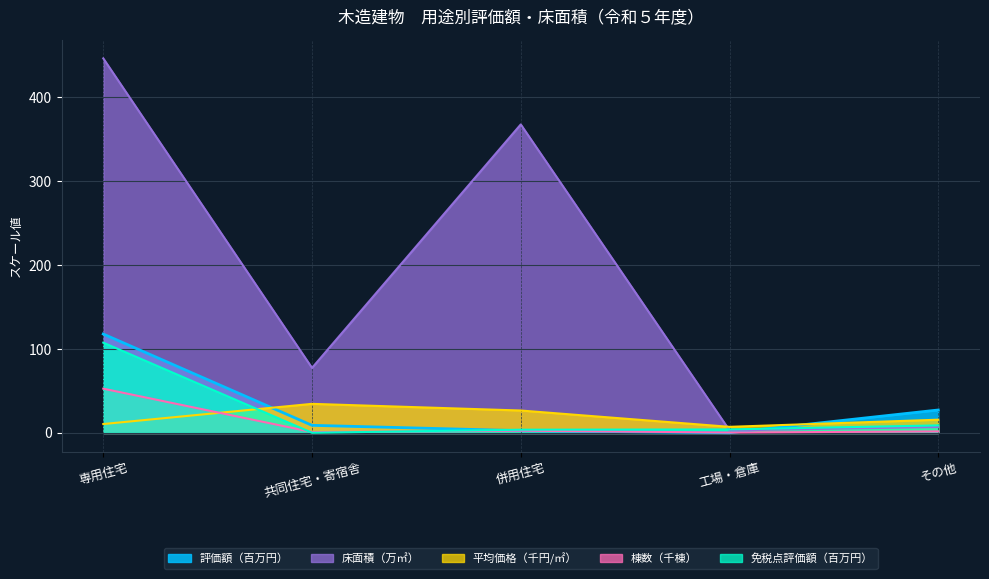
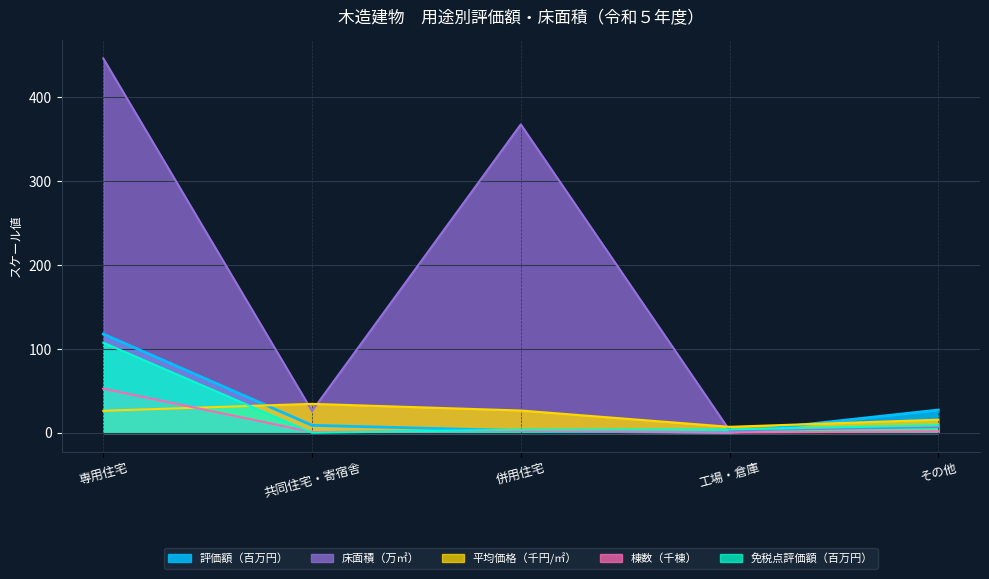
平均価格（千円/㎡）, 専用住宅: 10 -> 30
床面積（万㎡）, 共同住宅・寄宿舎: 80 -> 30
